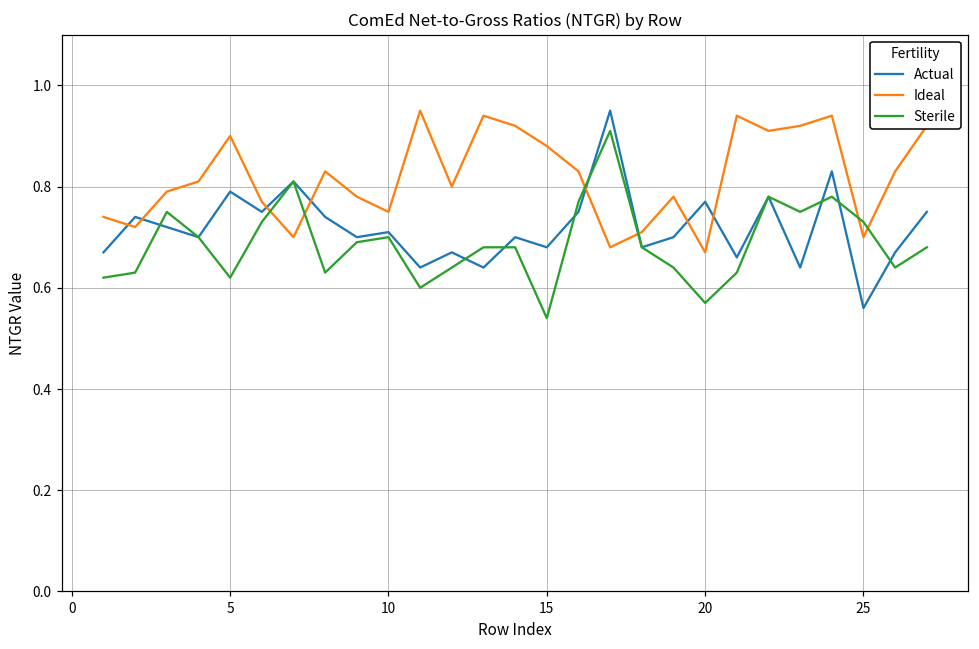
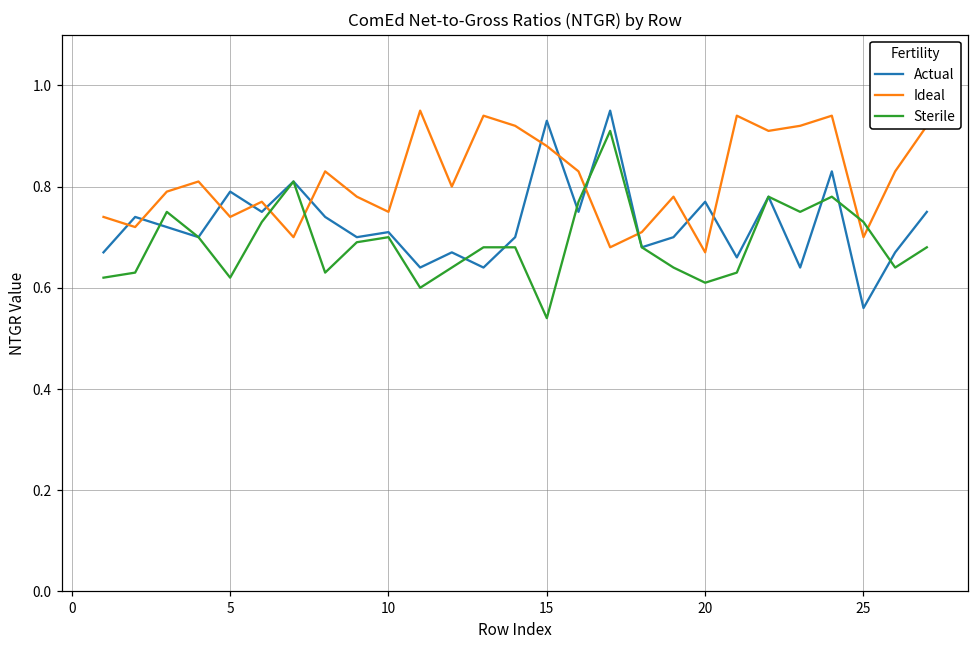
Ideal, 5: 0.90 -> 0.74
Actual, 15: 0.68 -> 0.93
Sterile, 20: 0.57 -> 0.61
